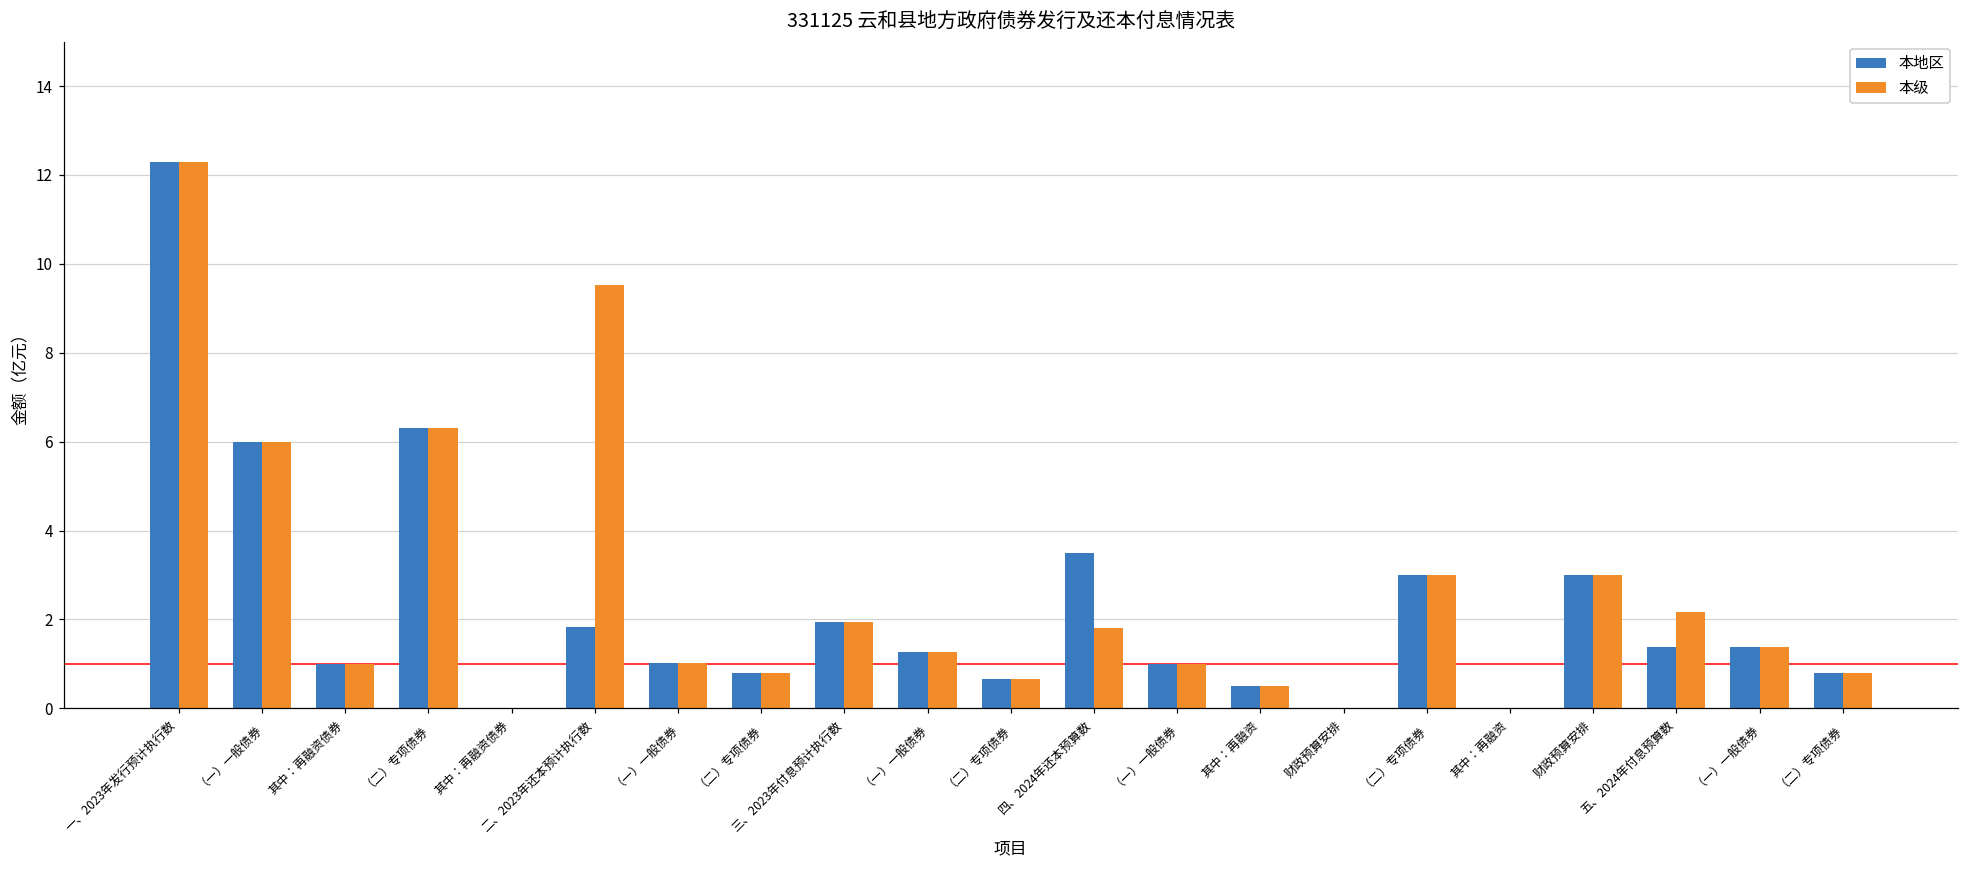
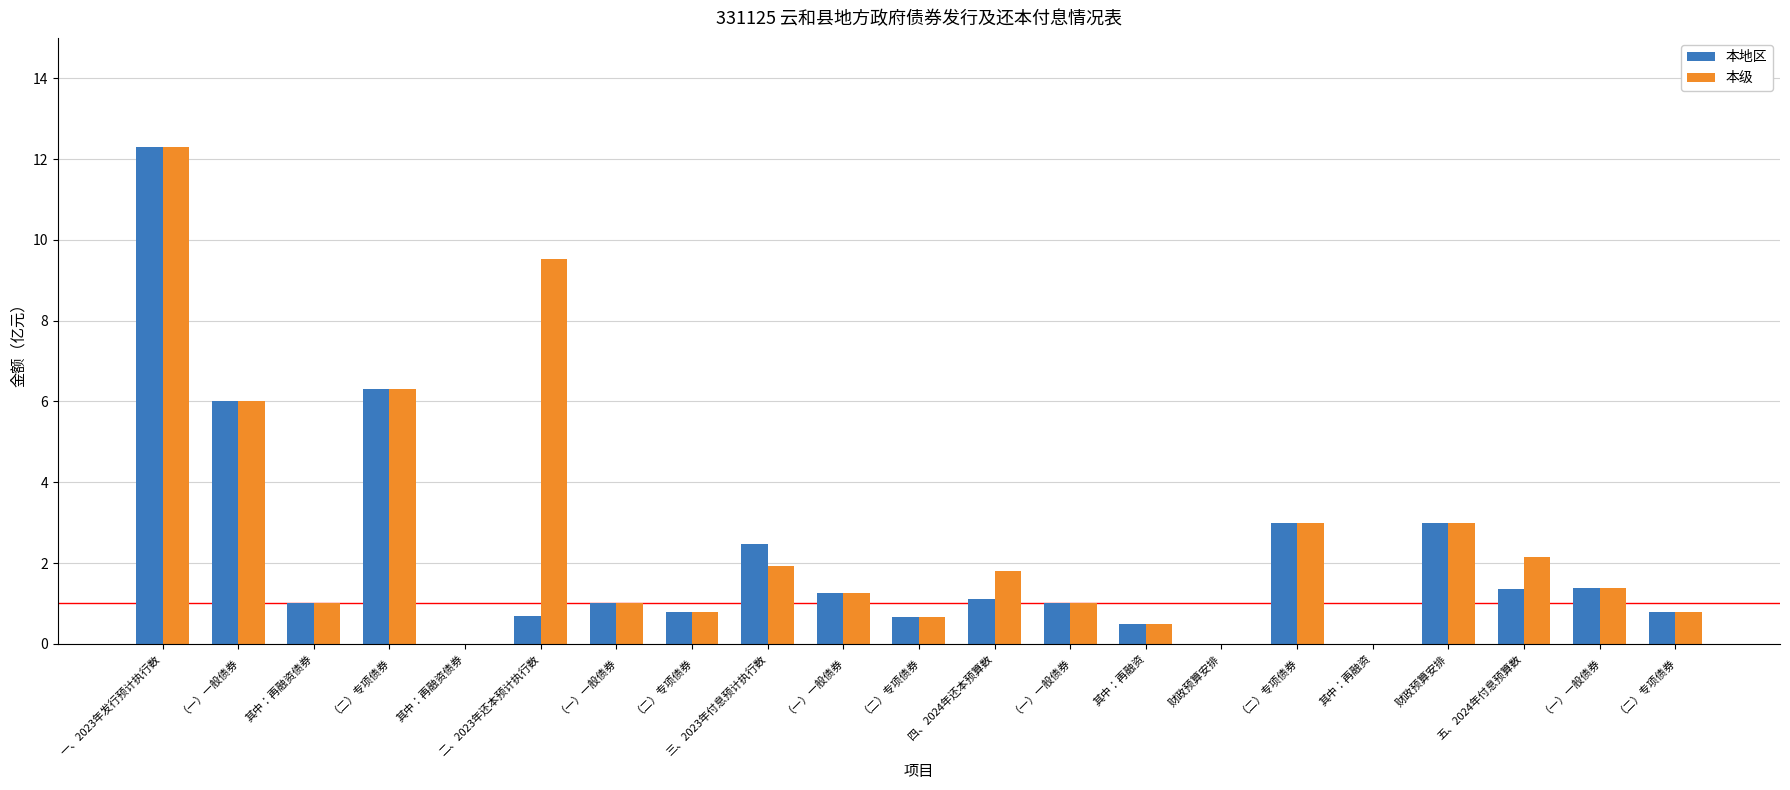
本地区, 二、2023年还本预计执行数: 1.8 -> 0.7
本地区, 三、2023年付息预计执行数: 1.9 -> 2.5
本地区, 四、2024年还本预算数: 3.5 -> 1.1
